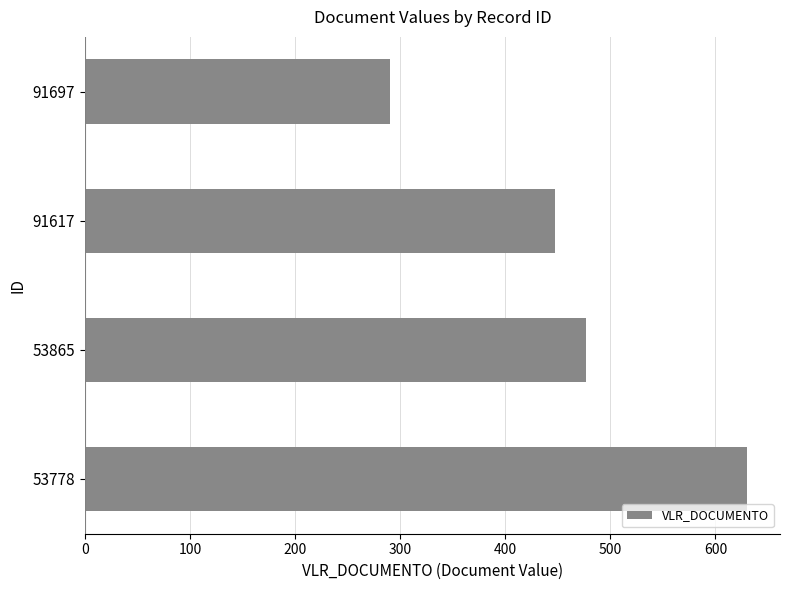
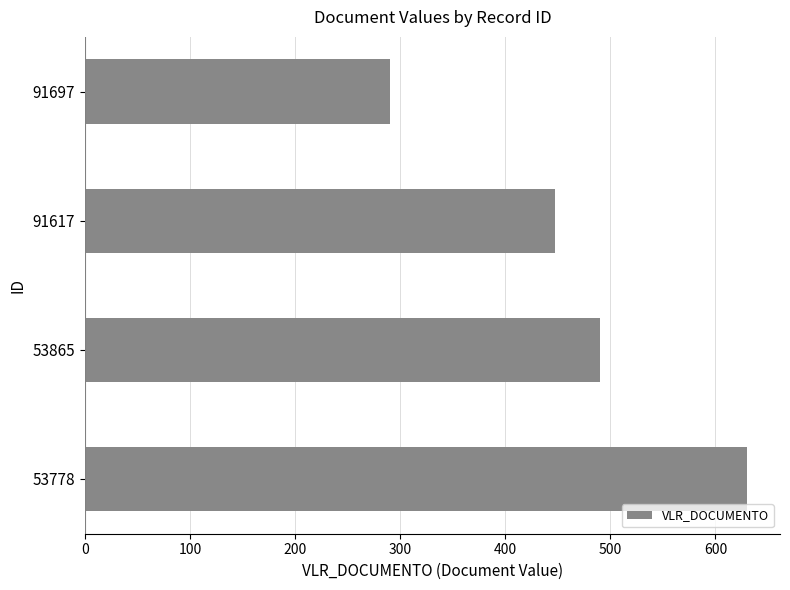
53865: 477 -> 490
